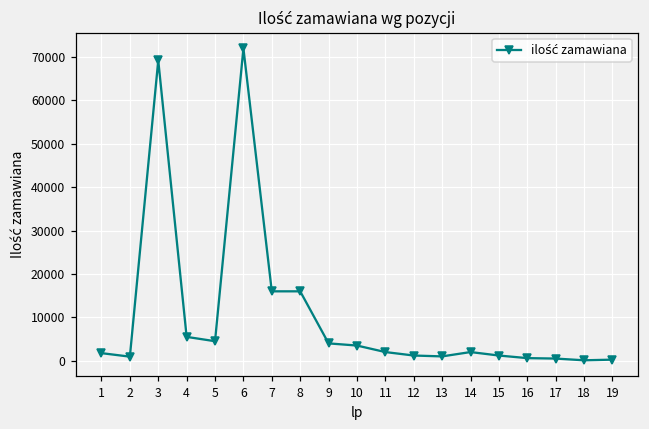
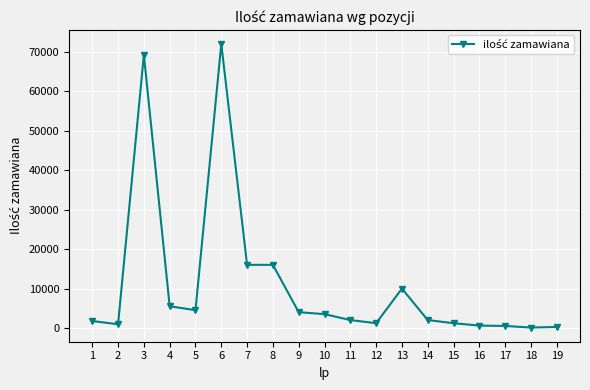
13: 1000 -> 10000
